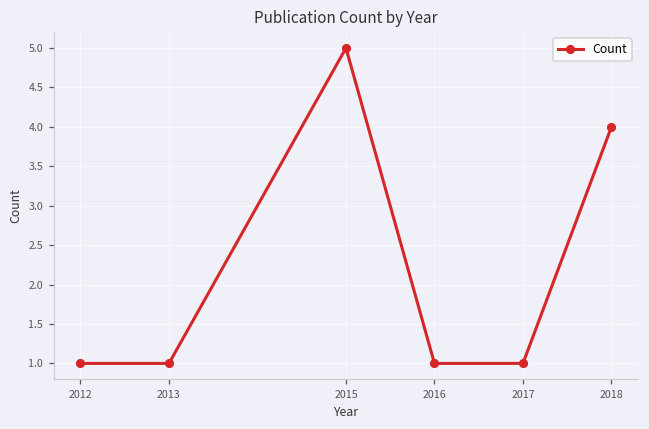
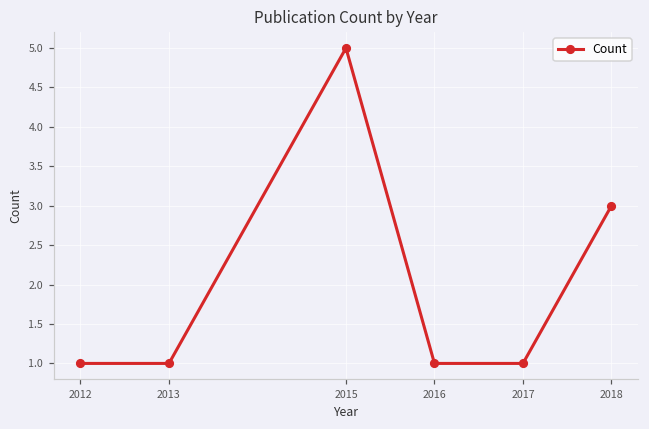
2018: 4 -> 3
